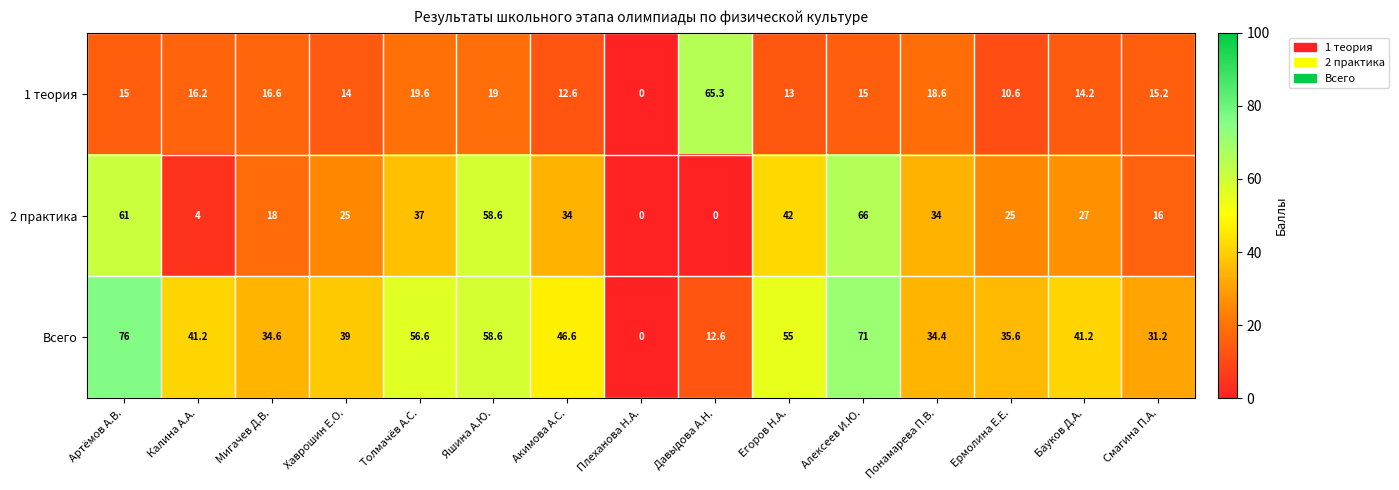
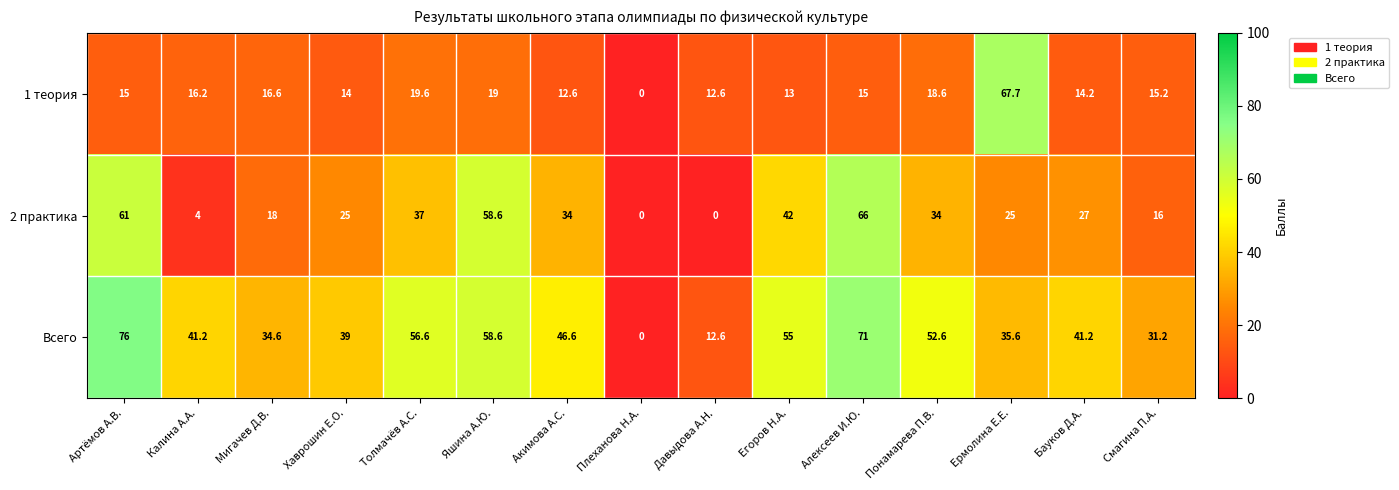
1 теория, Давыдова А.Н.: 65.3 -> 12.6
1 теория, Ермолина Е.Е.: 10.6 -> 67.7
Всего, Понамарева П.В.: 34.4 -> 52.6
